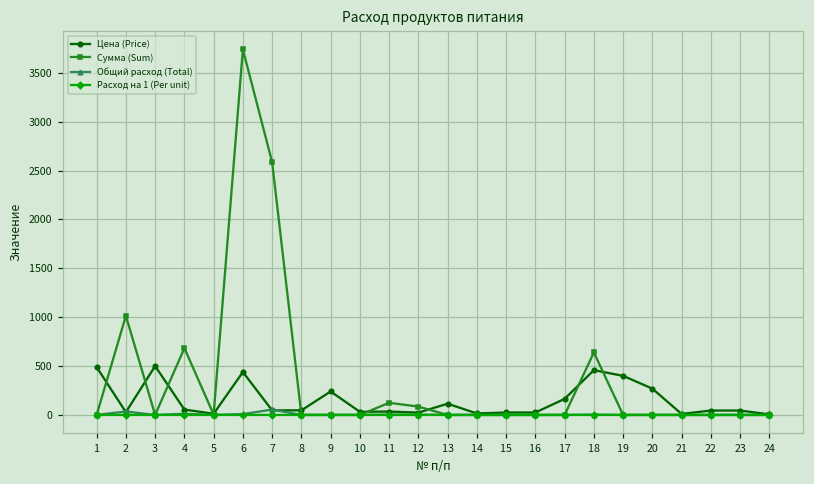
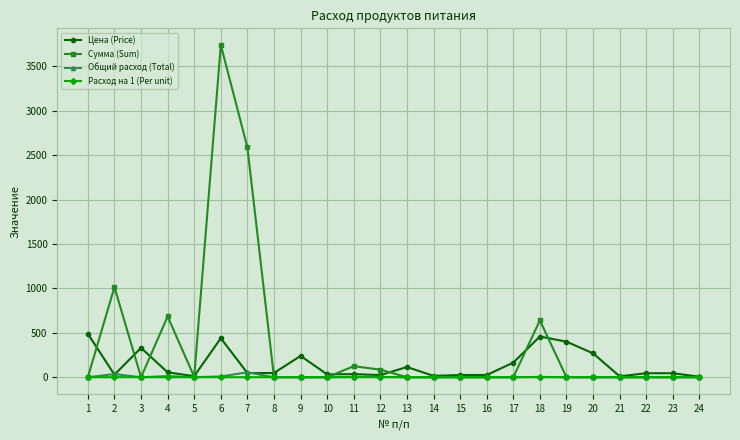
Цена (Price), 3: 500 -> 300
